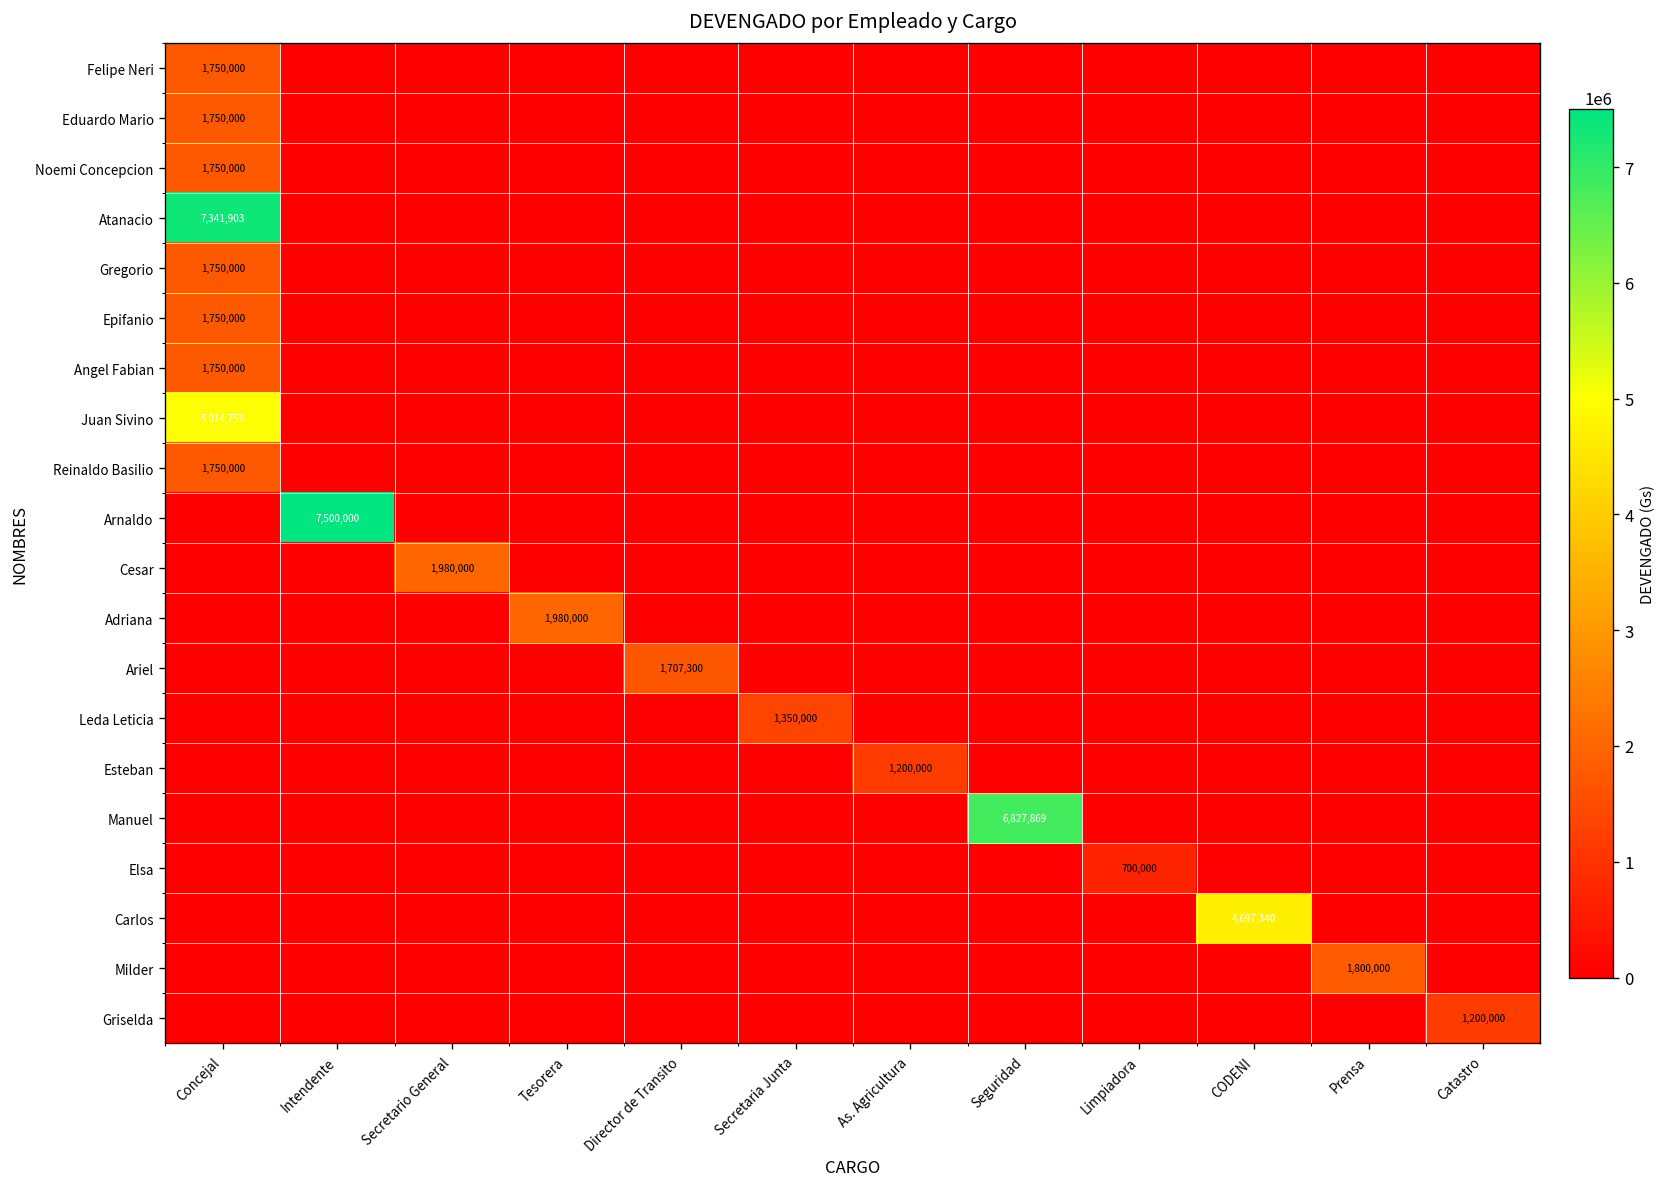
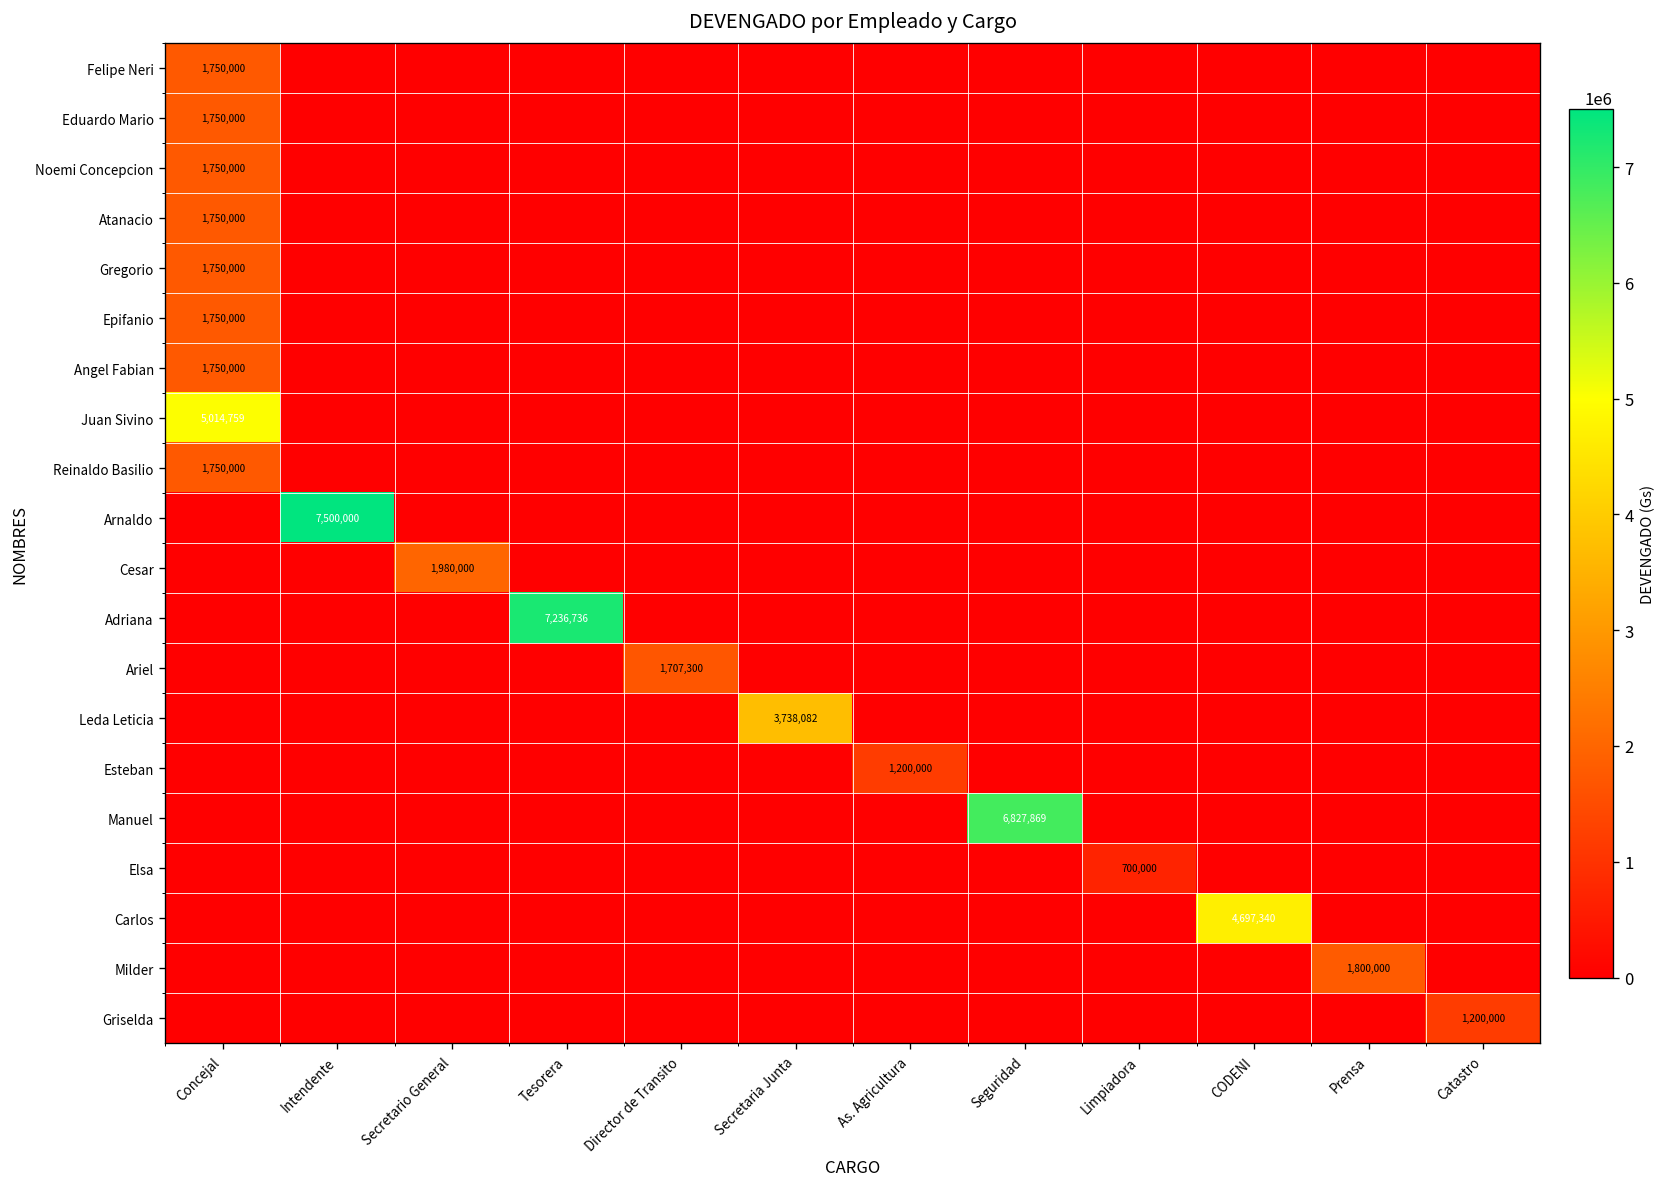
Atanacio, Concejal: 7,341,903 -> 1,750,000
Adriana, Tesorera: 1,980,000 -> 7,236,736
Leda Leticia, Secretaria Junta: 1,350,000 -> 3,738,082
